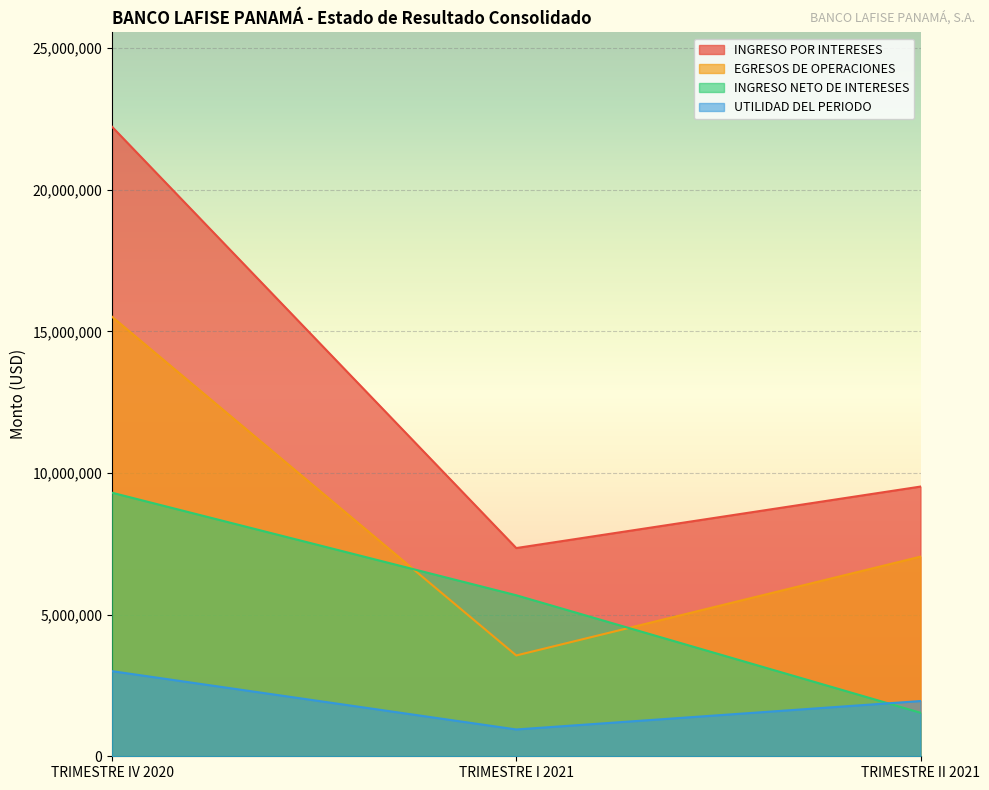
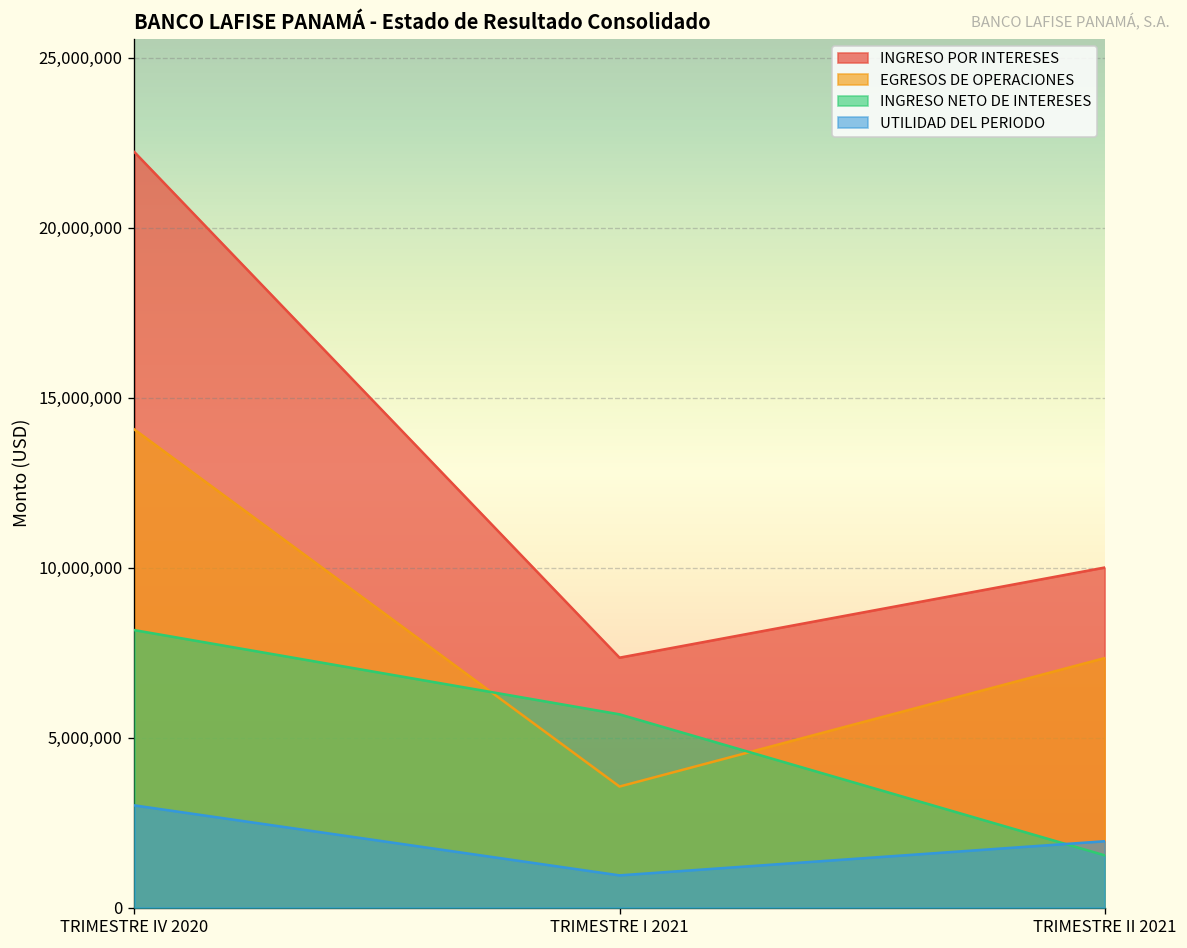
EGRESOS DE OPERACIONES, TRIMESTRE IV 2020: 15,500,000 -> 14,100,000
INGRESO NETO DE INTERESES, TRIMESTRE IV 2020: 9,300,000 -> 8,200,000
INGRESO POR INTERESES, TRIMESTRE II 2021: 9,500,000 -> 10,000,000
EGRESOS DE OPERACIONES, TRIMESTRE II 2021: 7,000,000 -> 7,300,000
